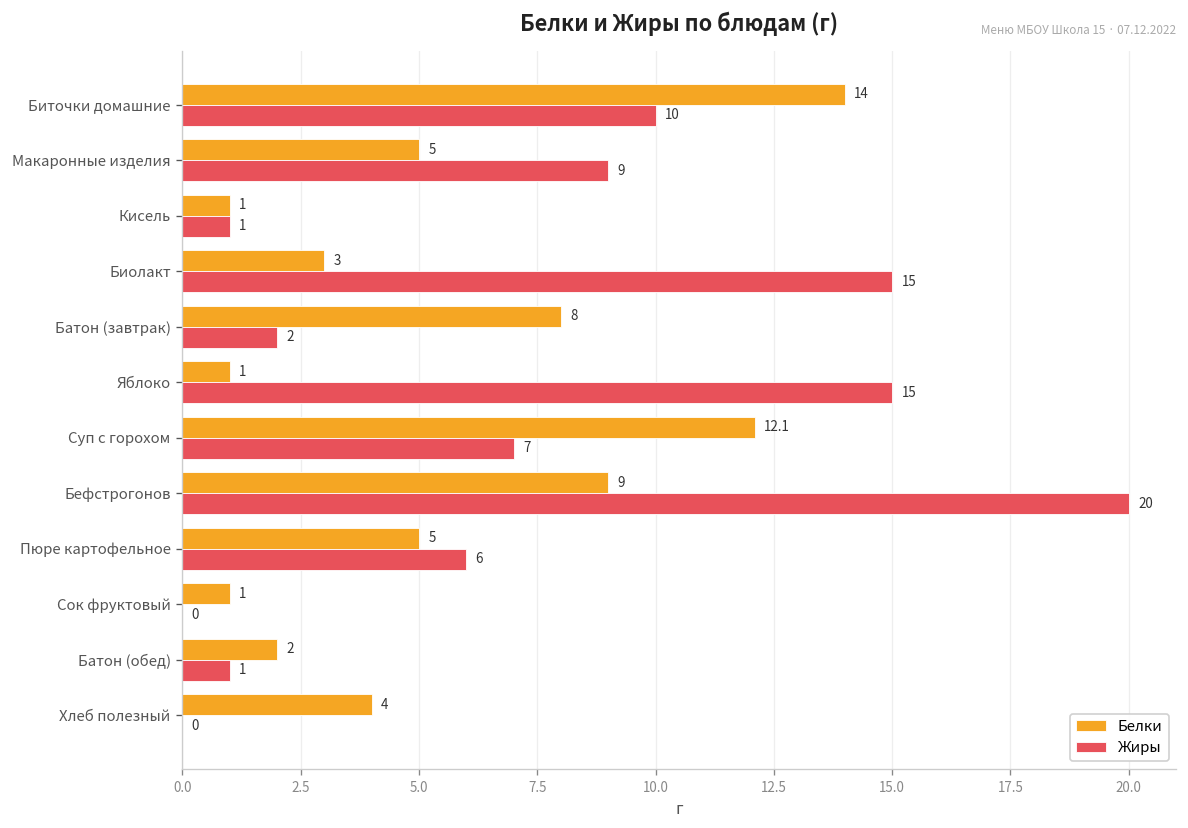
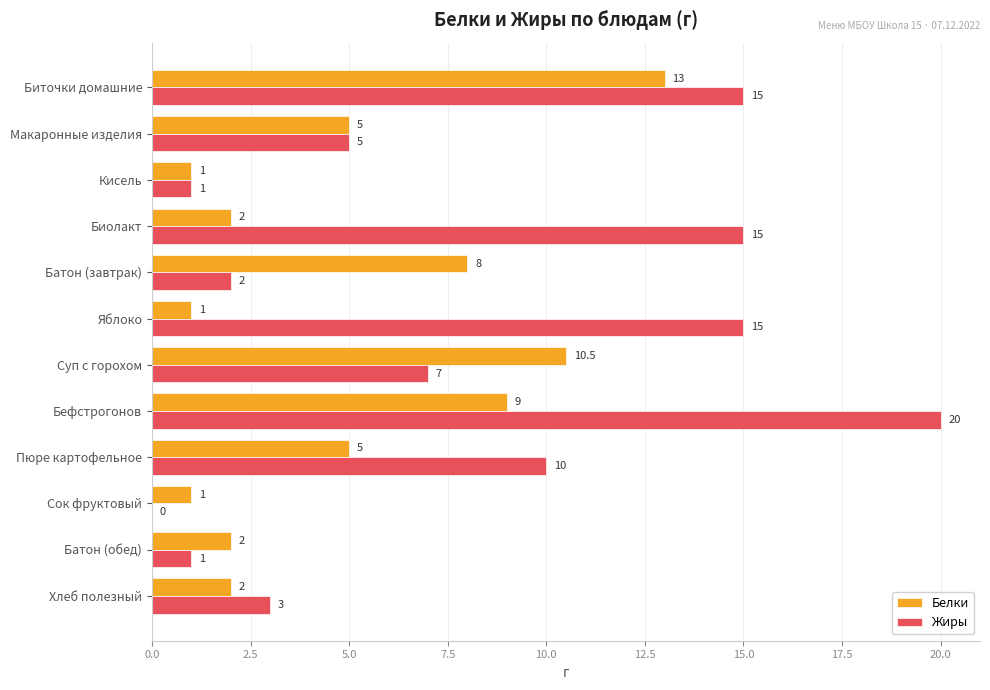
Белки, Биточки домашние: 14 -> 13
Жиры, Биточки домашние: 10 -> 15
Жиры, Макаронные изделия: 9 -> 5
Белки, Биолакт: 3 -> 2
Белки, Суп с горохом: 12.1 -> 10.5
Жиры, Пюре картофельное: 6 -> 10
Белки, Хлеб полезный: 4 -> 2
Жиры, Хлеб полезный: 0 -> 3
